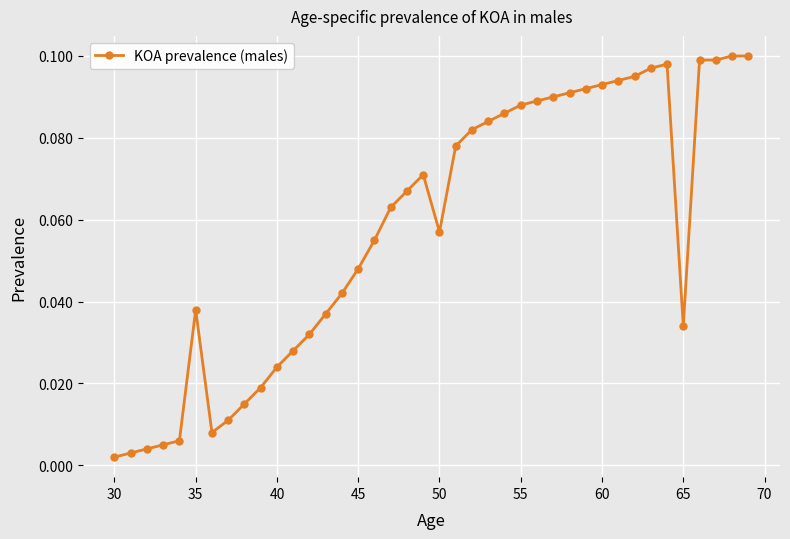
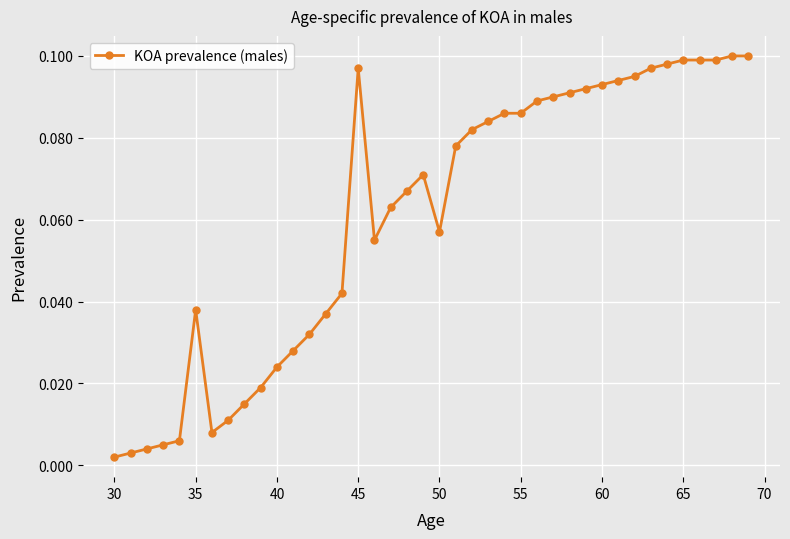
45: 0.048 -> 0.097
55: 0.088 -> 0.086
65: 0.034 -> 0.099
